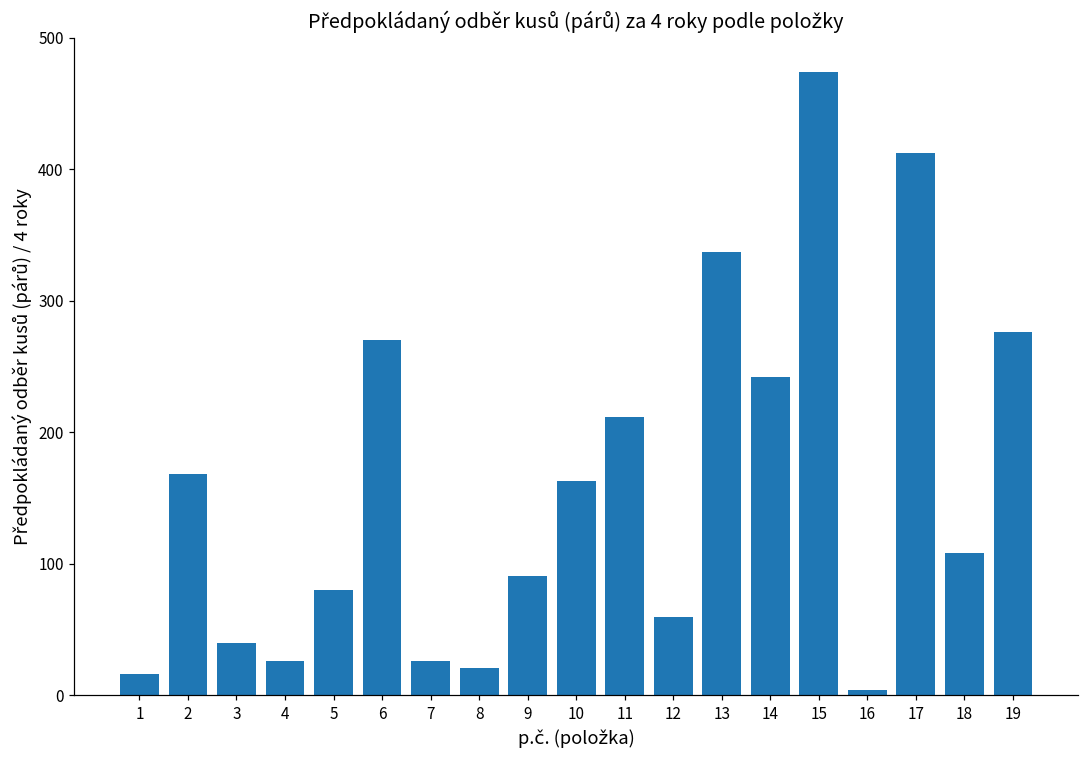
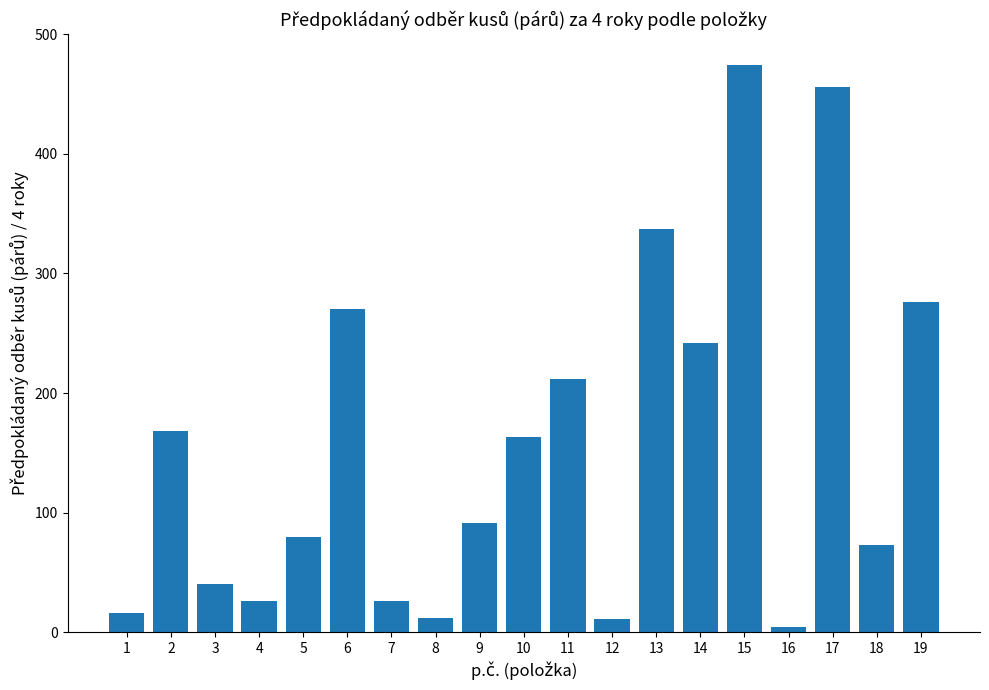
8: 21 -> 12
12: 60 -> 11
17: 412 -> 456
18: 108 -> 73
